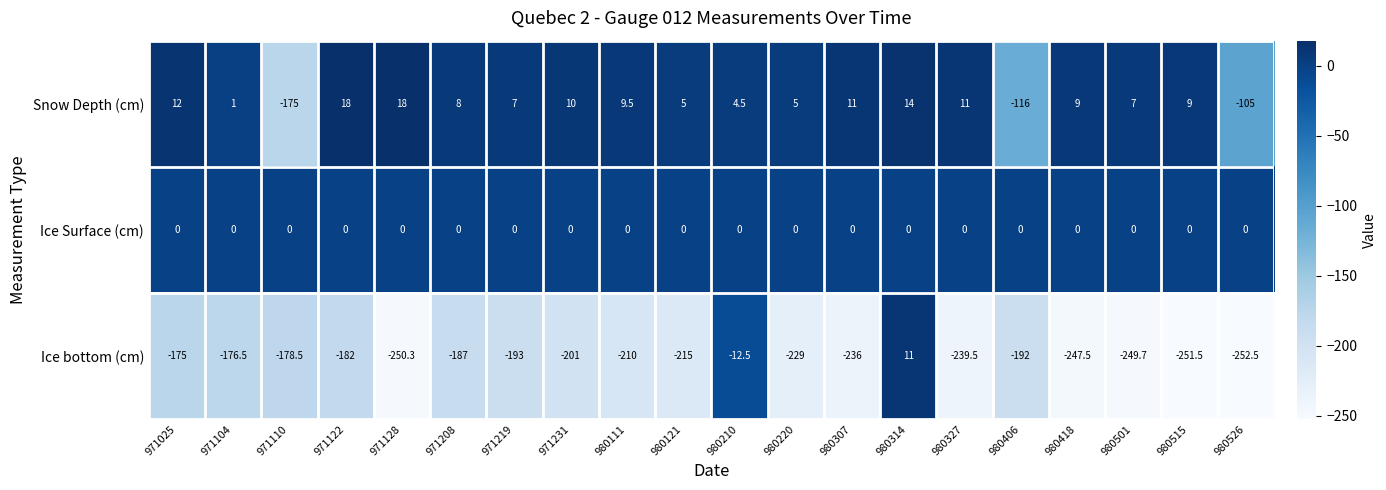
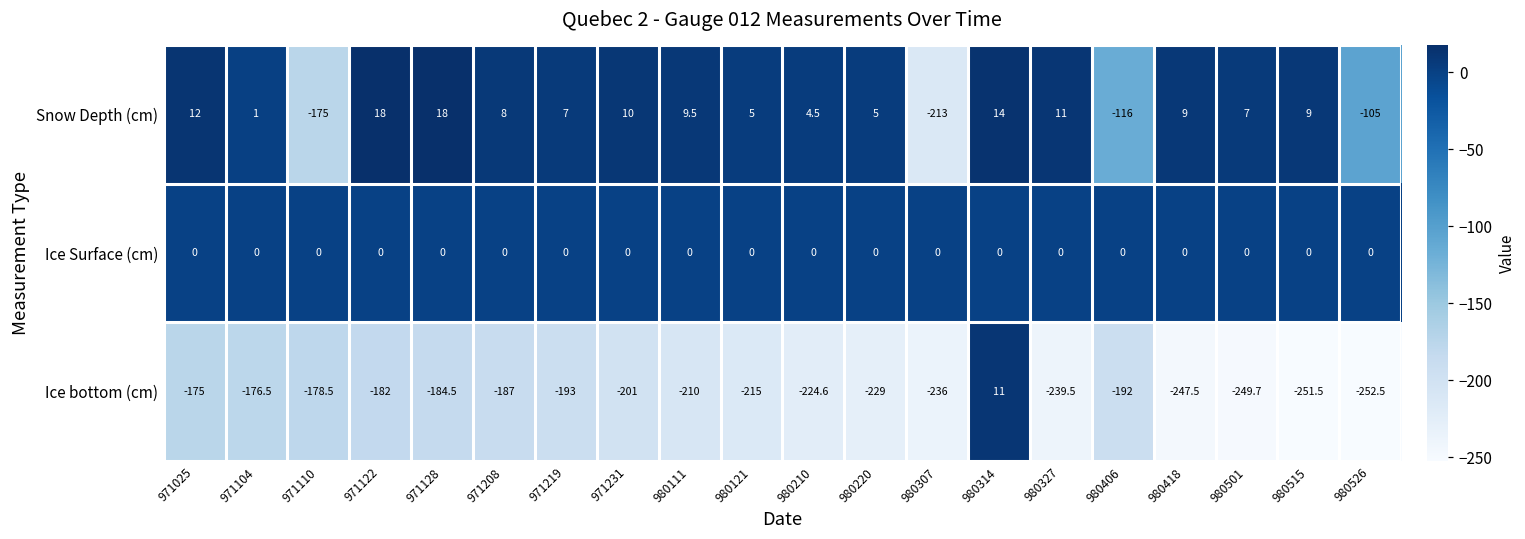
Snow Depth (cm), 980307: 11 -> -213
Ice bottom (cm), 971128: -250.3 -> -184.5
Ice bottom (cm), 980210: -12.5 -> -224.6
